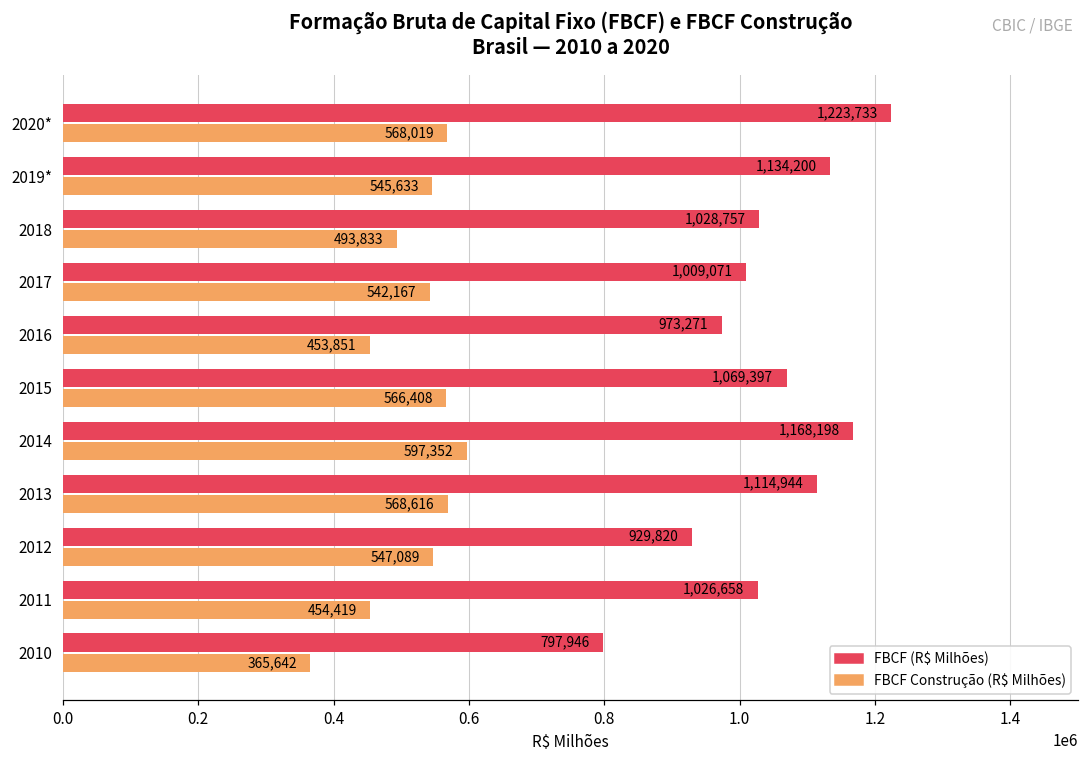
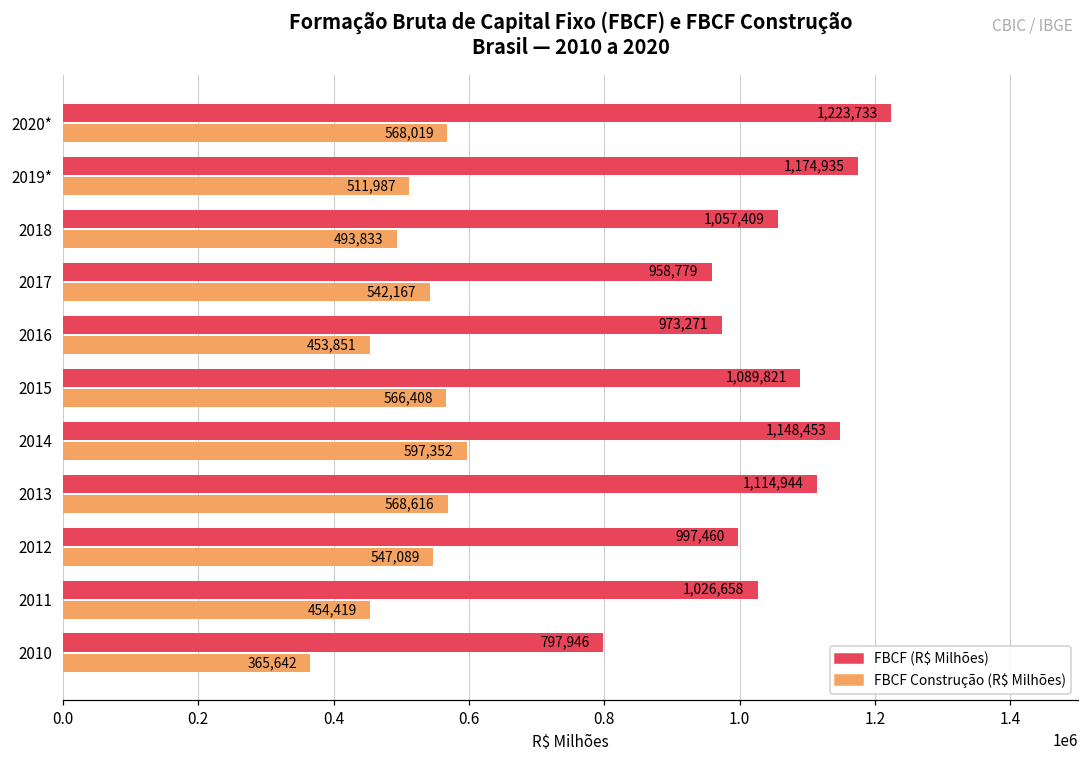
FBCF (R$ Milhões), 2019*: 1,134,200 -> 1,174,935
FBCF Construção (R$ Milhões), 2019*: 545,633 -> 511,987
FBCF (R$ Milhões), 2018: 1,028,757 -> 1,057,409
FBCF (R$ Milhões), 2017: 1,009,071 -> 958,779
FBCF (R$ Milhões), 2015: 1,069,397 -> 1,089,821
FBCF (R$ Milhões), 2014: 1,168,198 -> 1,148,453
FBCF (R$ Milhões), 2012: 929,820 -> 997,460
